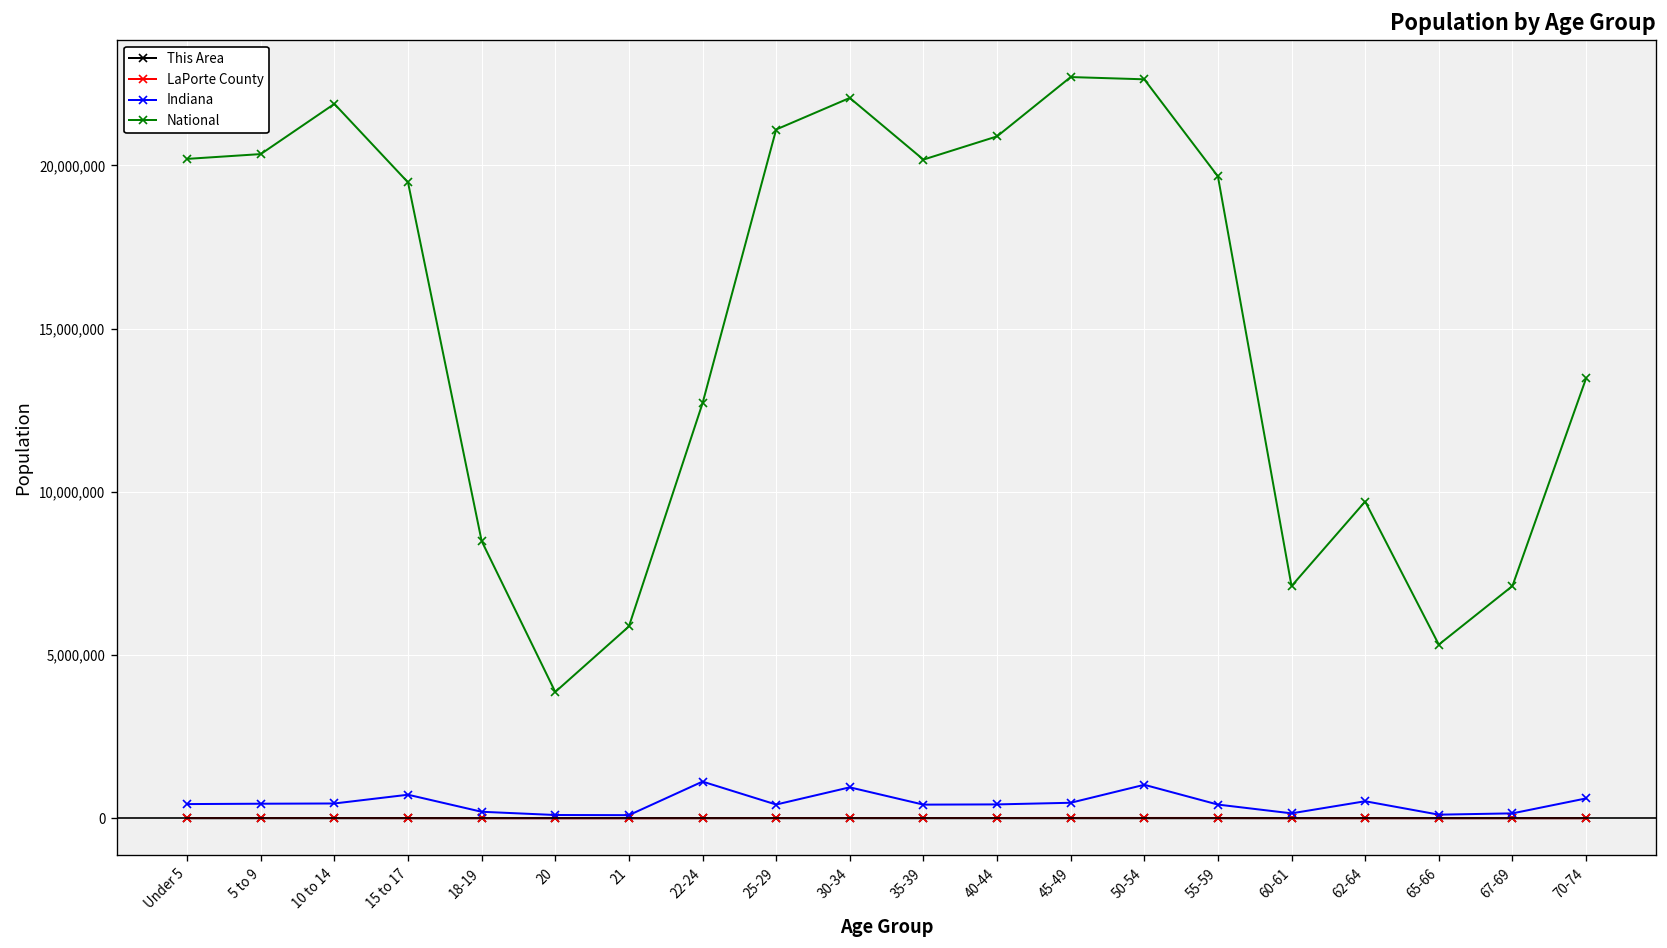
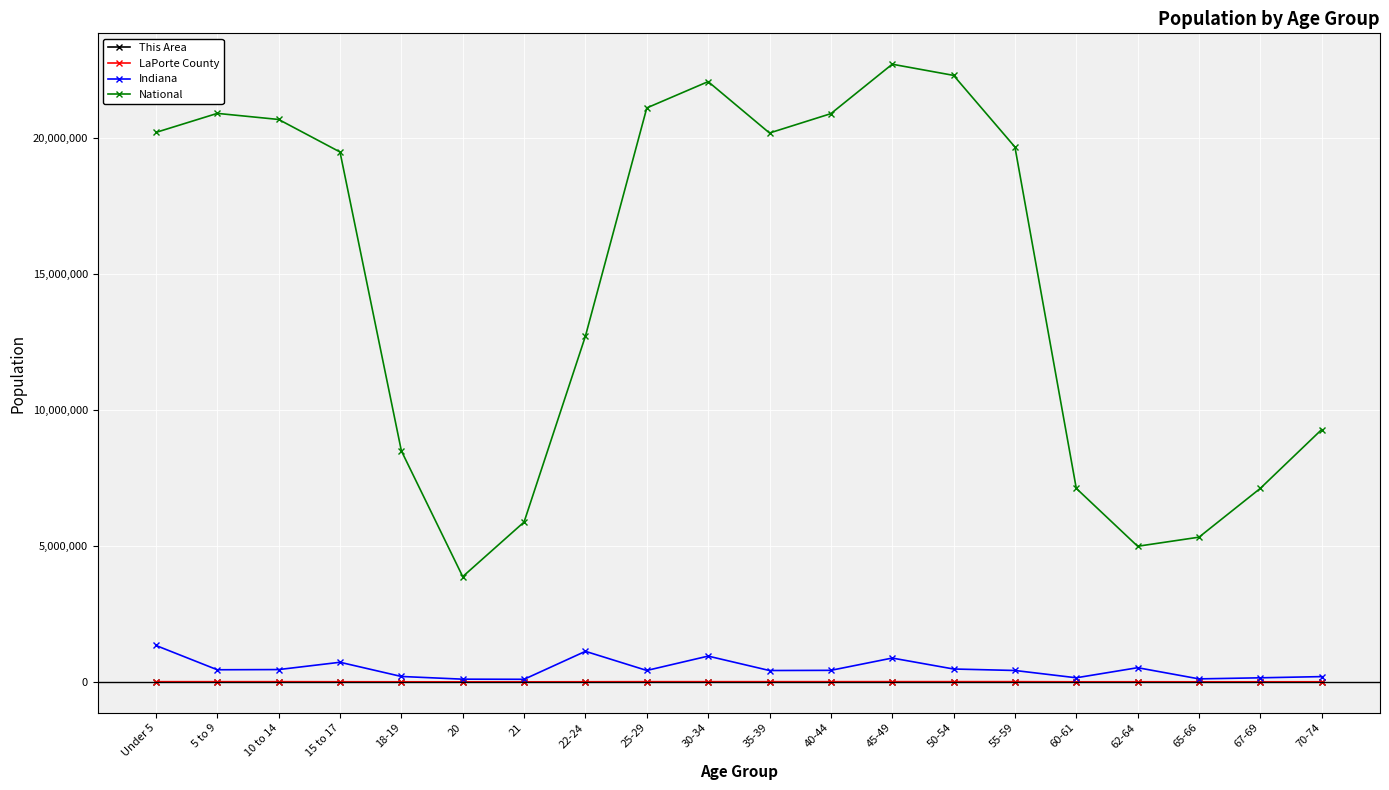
Indiana, Under 5: 400,000 -> 1,300,000
National, 5 to 9: 20,300,000 -> 20,900,000
National, 10 to 14: 21,900,000 -> 20,700,000
Indiana, 45-49: 500,000 -> 900,000
Indiana, 50-54: 1,000,000 -> 500,000
National, 50-54: 22,600,000 -> 22,300,000
National, 62-64: 9,700,000 -> 5,000,000
Indiana, 70-74: 600,000 -> 200,000
National, 70-74: 13,500,000 -> 9,300,000
